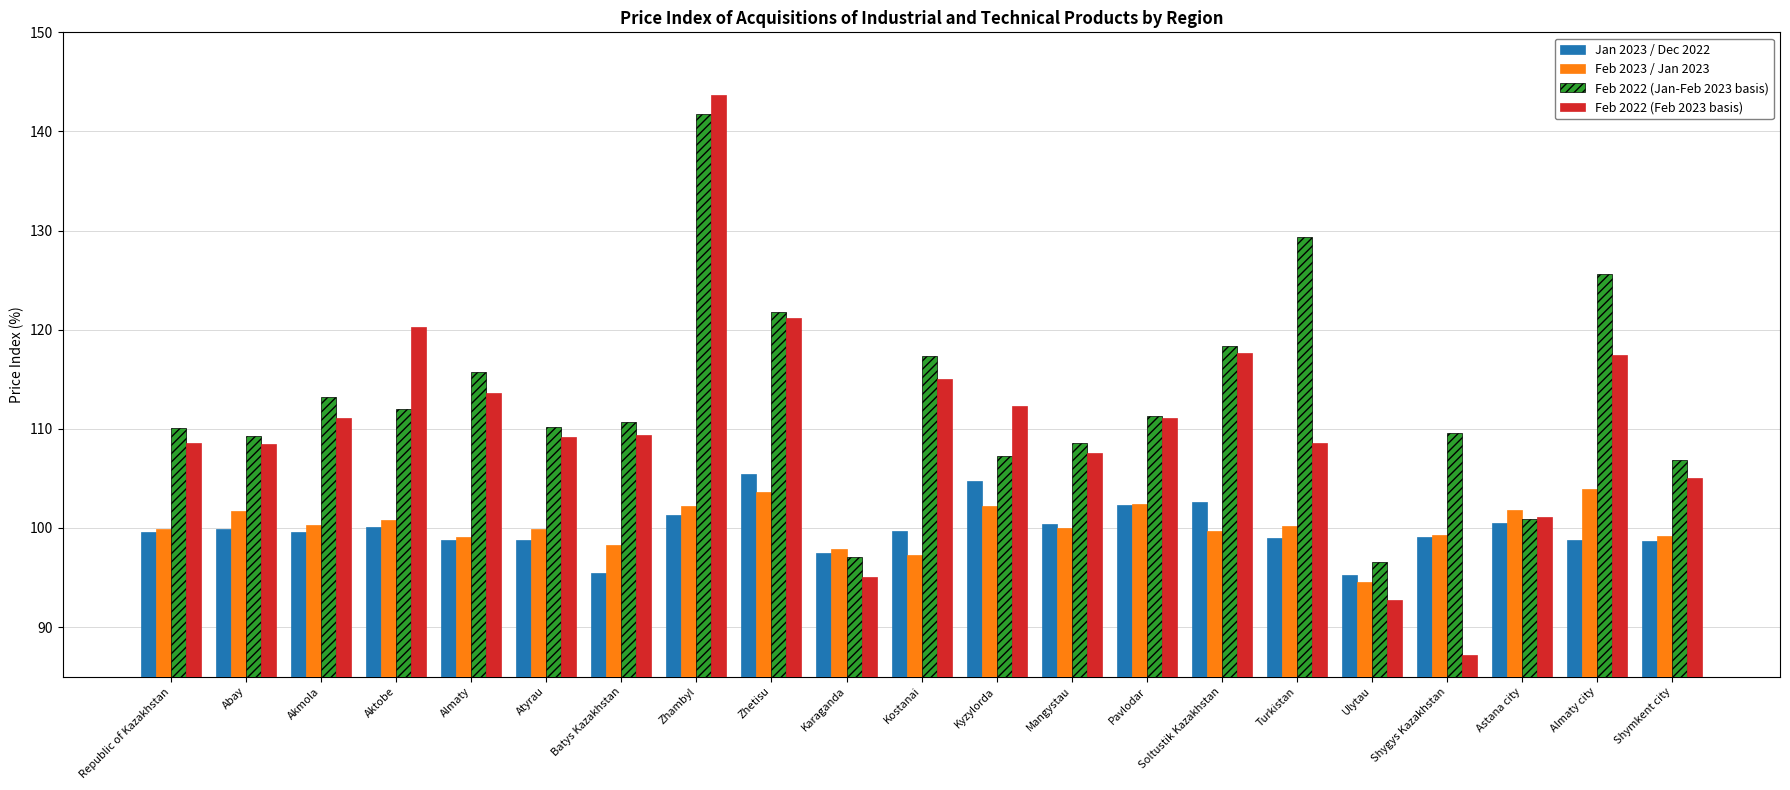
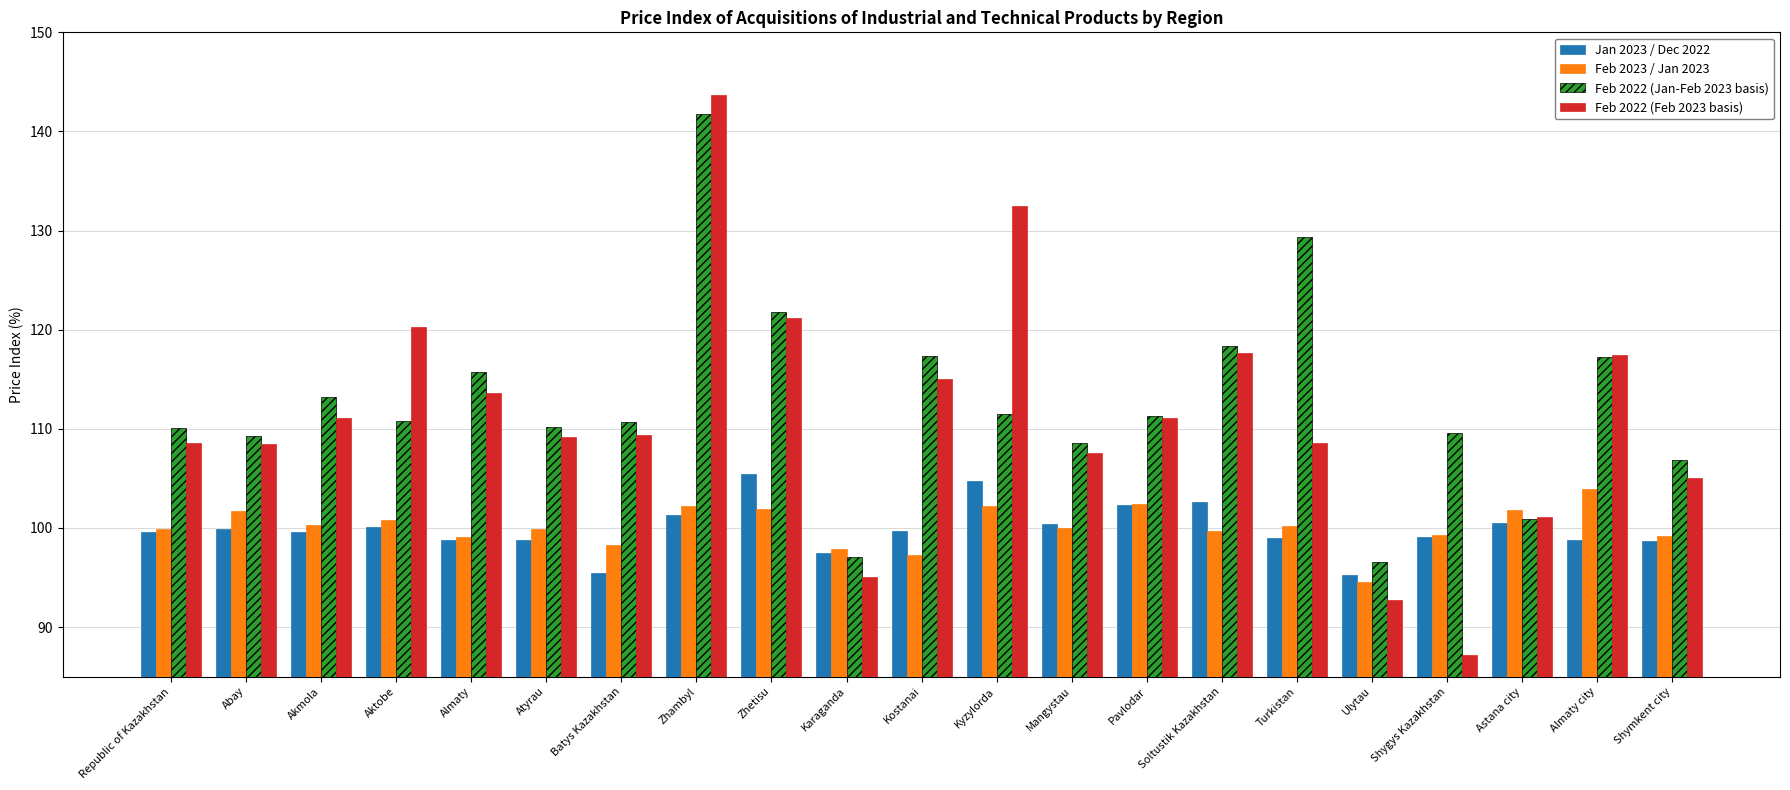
Feb 2022 (Jan-Feb 2023 basis), Aktobe: 112 -> 111
Feb 2023 / Jan 2023, Zhetisu: 104 -> 102
Feb 2022 (Jan-Feb 2023 basis), Kyzylorda: 107 -> 112
Feb 2022 (Feb 2023 basis), Kyzylorda: 112 -> 133
Feb 2022 (Jan-Feb 2023 basis), Almaty city: 126 -> 117
